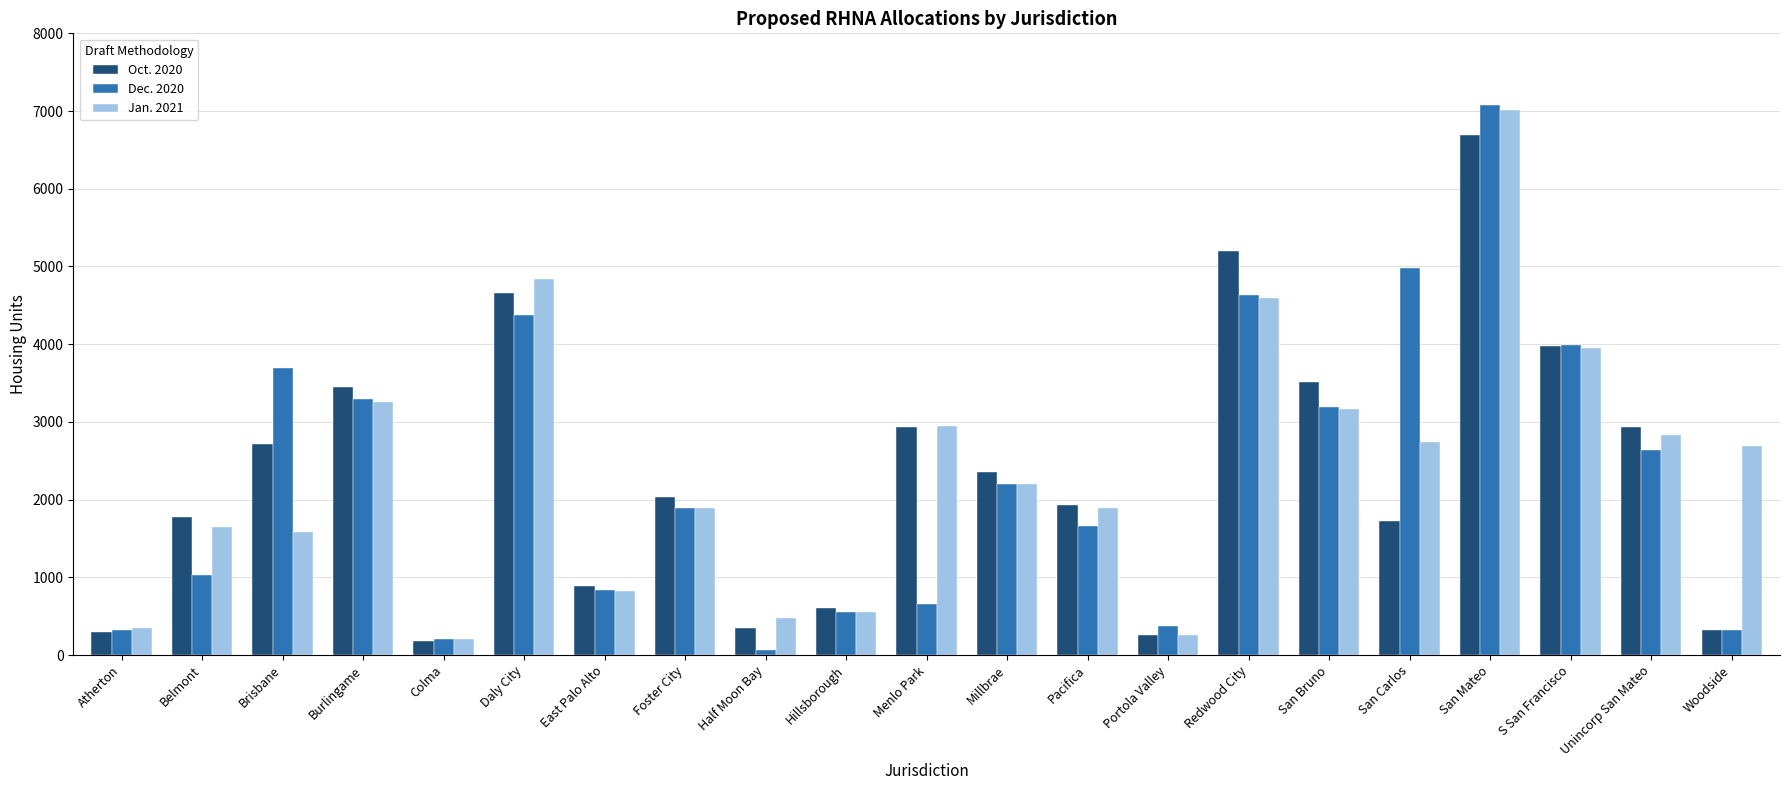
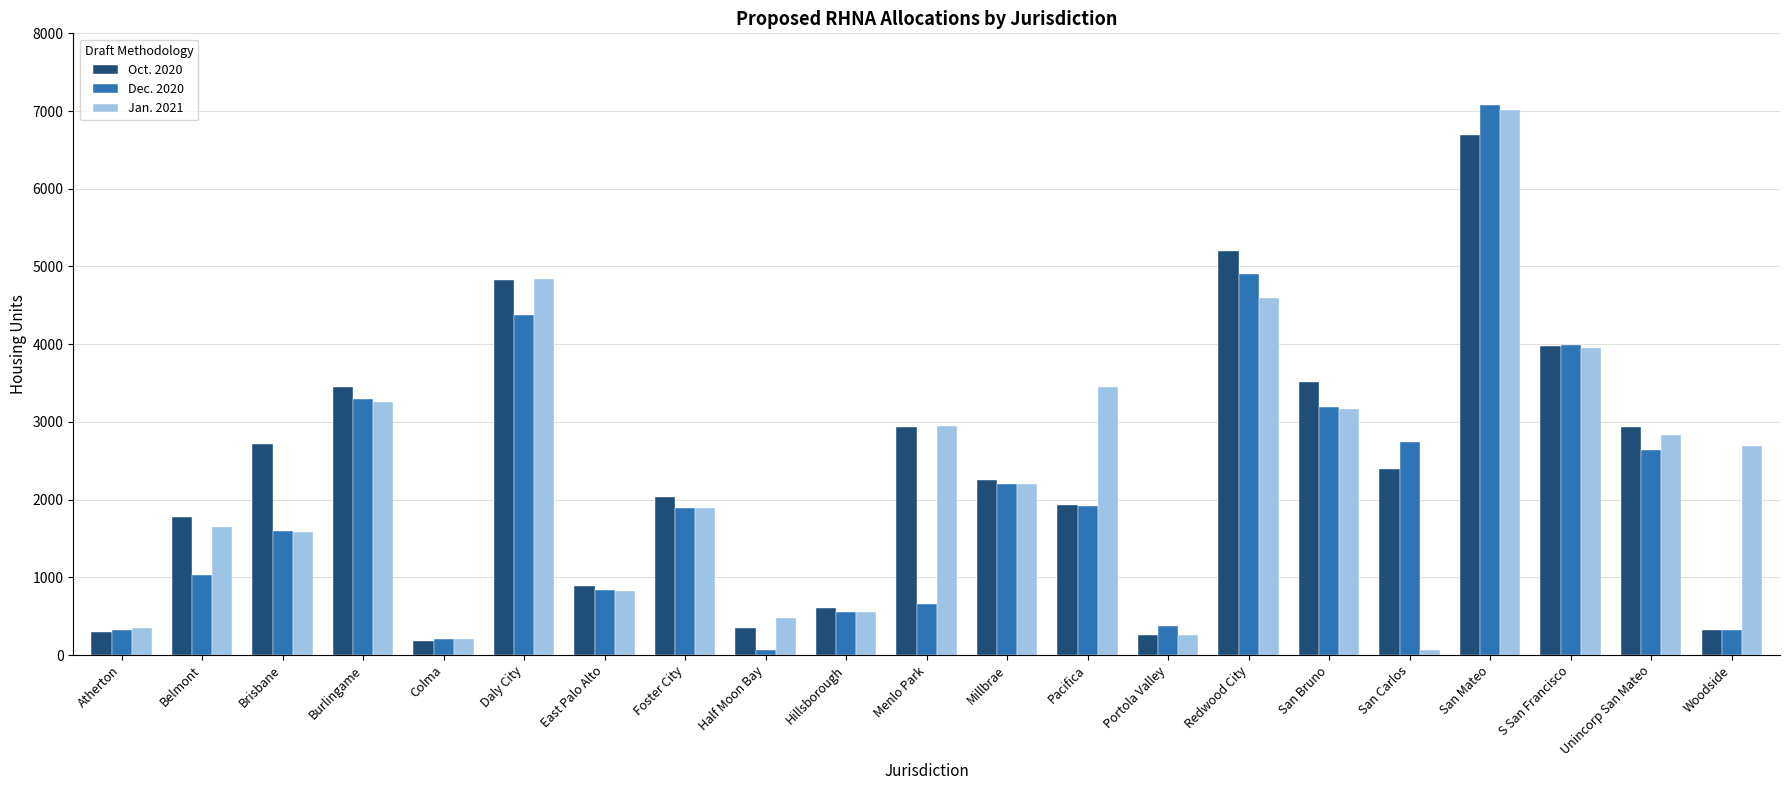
Dec. 2020, Brisbane: 3700 -> 1600
Oct. 2020, Daly City: 4700 -> 4800
Oct. 2020, Millbrae: 2400 -> 2200
Dec. 2020, Pacifica: 1700 -> 1900
Jan. 2021, Pacifica: 1900 -> 3400
Dec. 2020, Redwood City: 4600 -> 4900
Oct. 2020, San Carlos: 1700 -> 2400
Dec. 2020, San Carlos: 5000 -> 2700
Jan. 2021, San Carlos: 2700 -> 100
